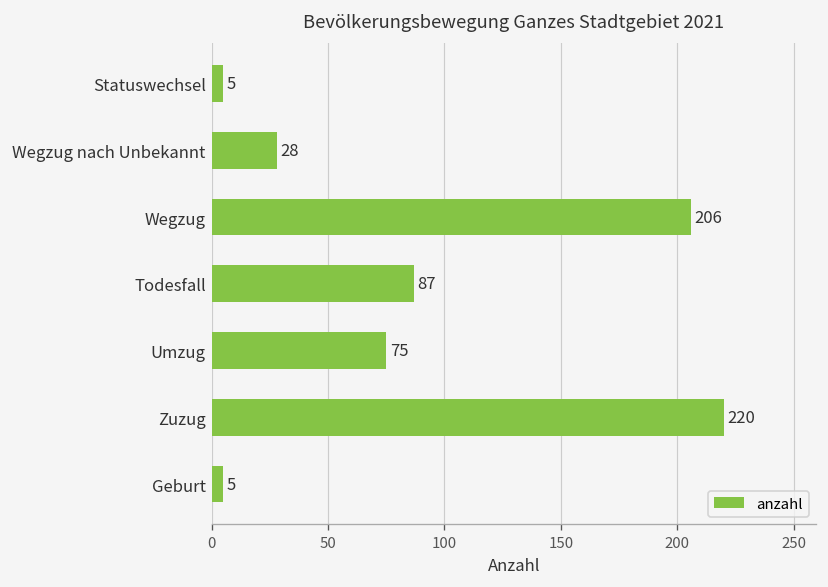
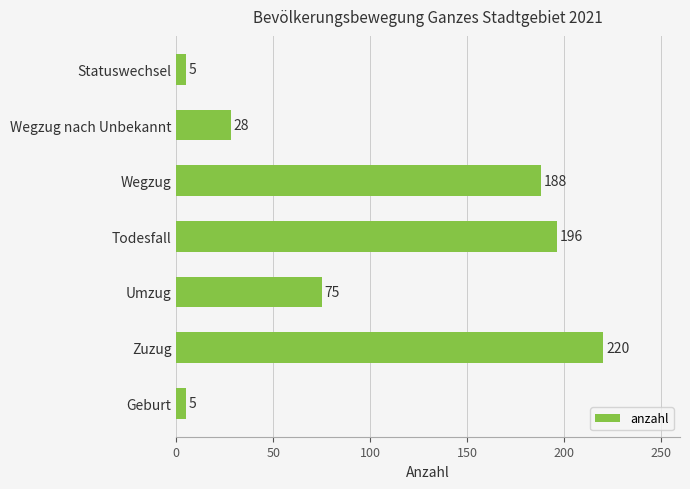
Wegzug: 206 -> 188
Todesfall: 87 -> 196
